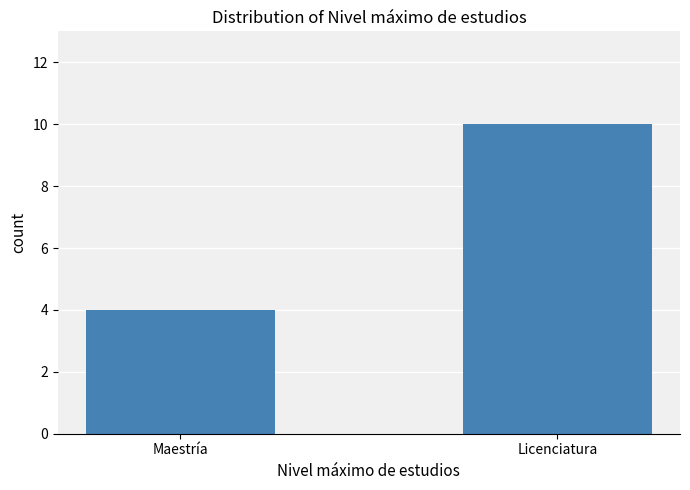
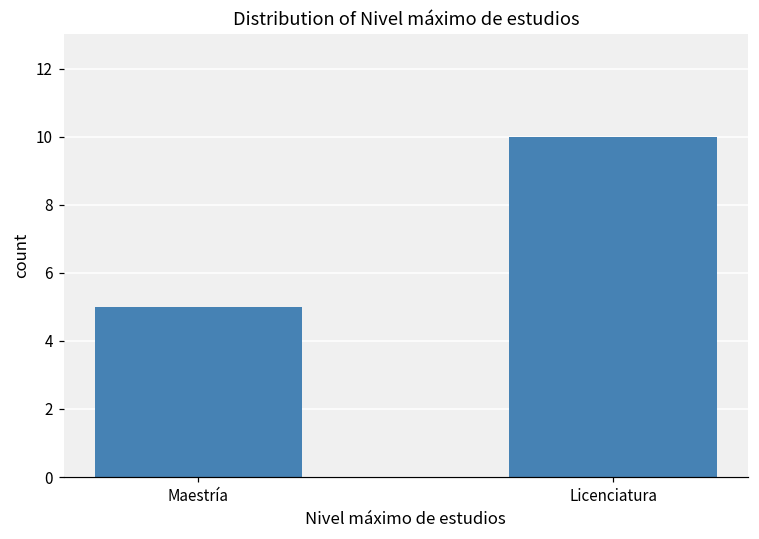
Maestría: 4 -> 5
